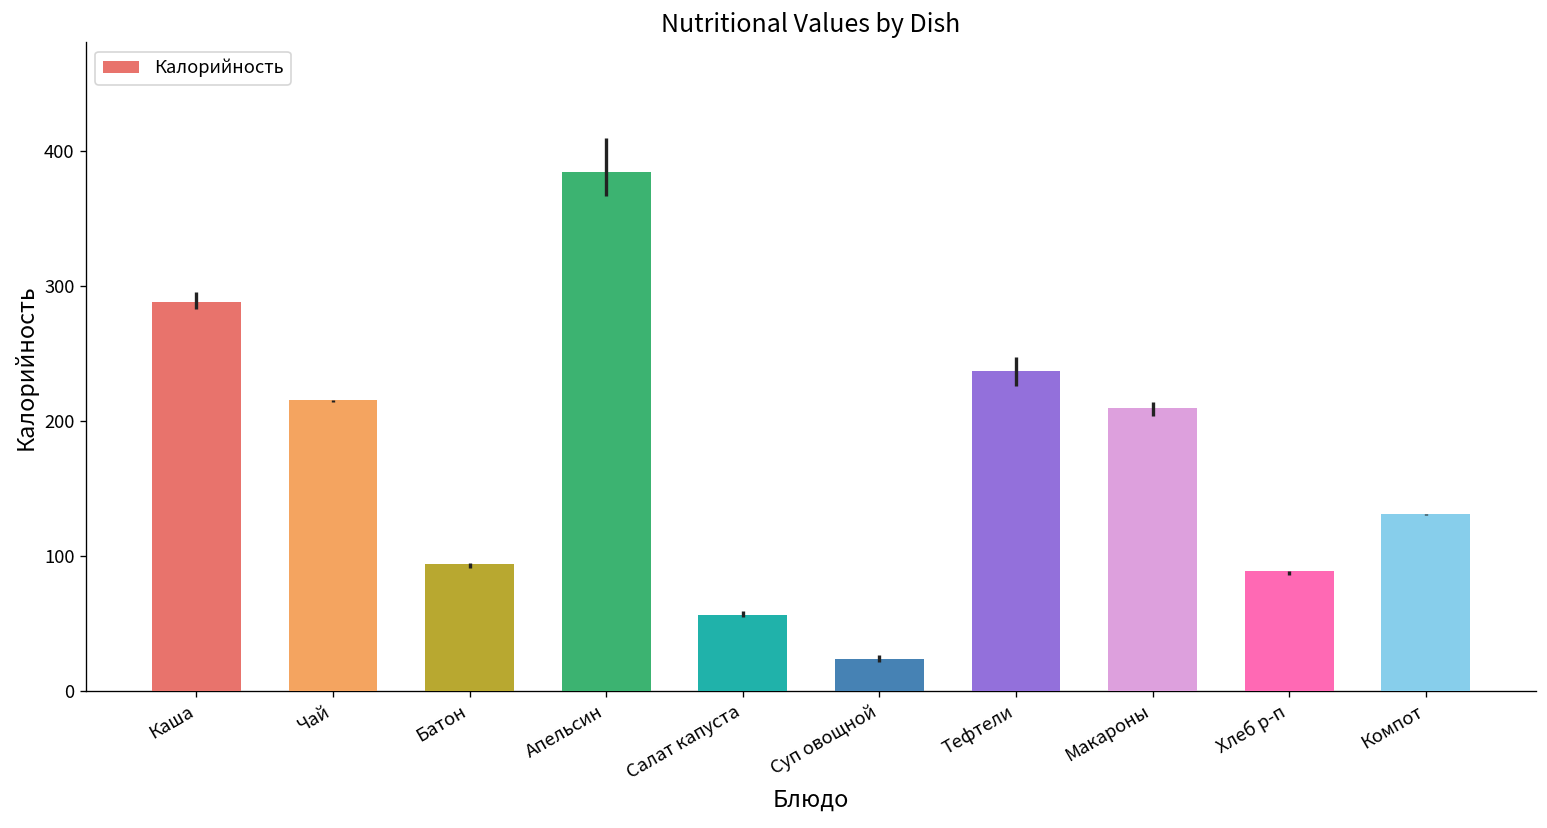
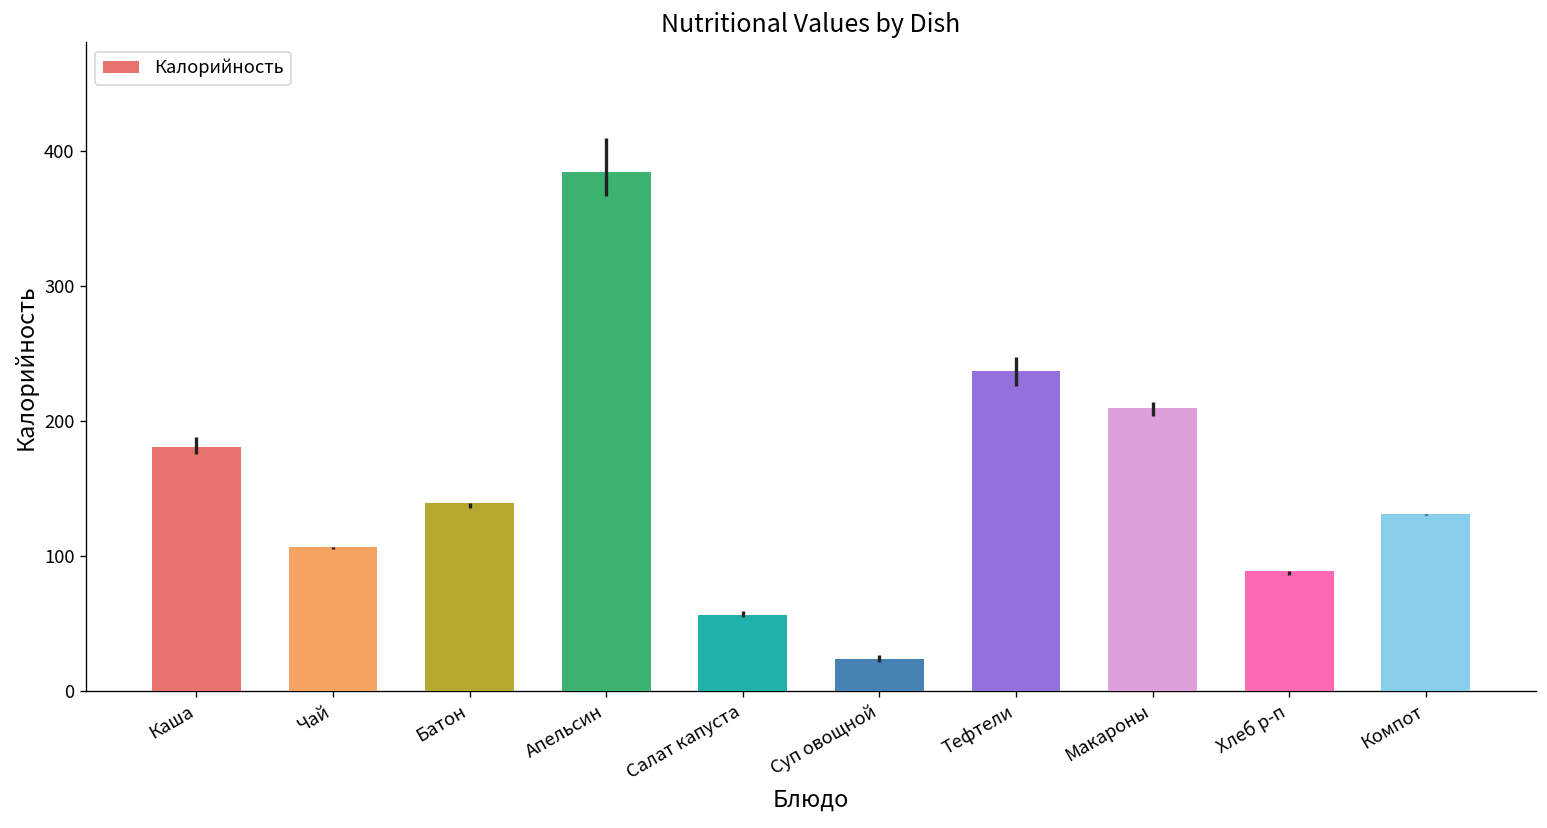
Каша: 288 -> 180
Чай: 215 -> 107
Батон: 94 -> 139
